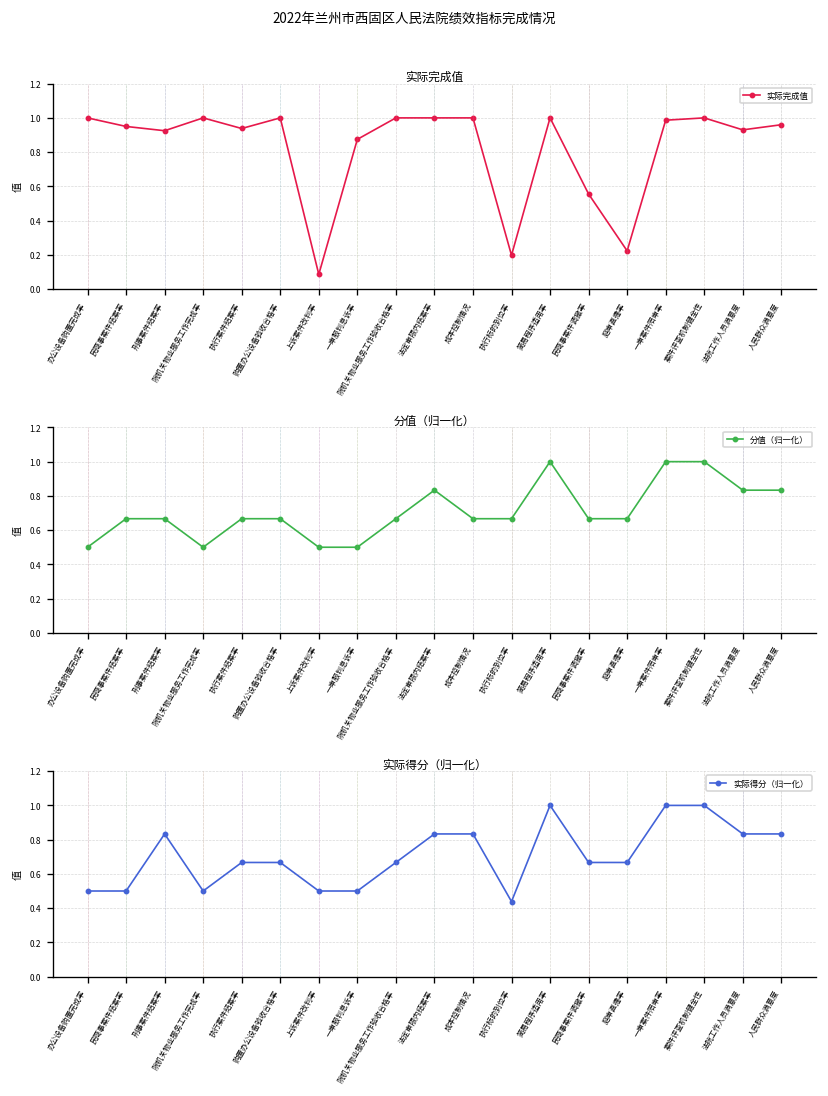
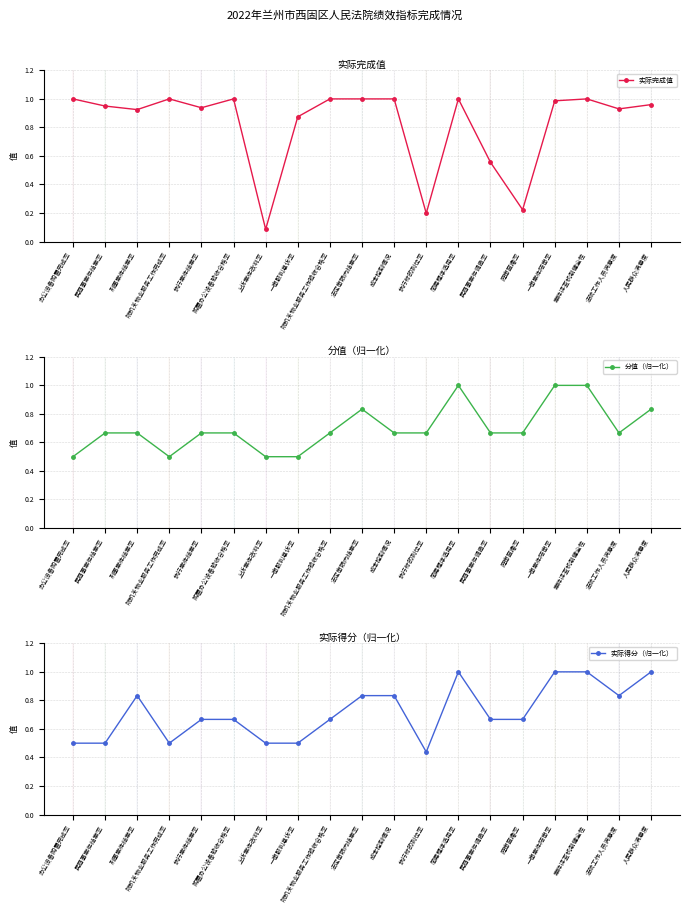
分值（归一化）, 法院工作人员满意度: 0.83 -> 0.67
实际得分（归一化）, 人民群众满意度: 0.83 -> 1.00
